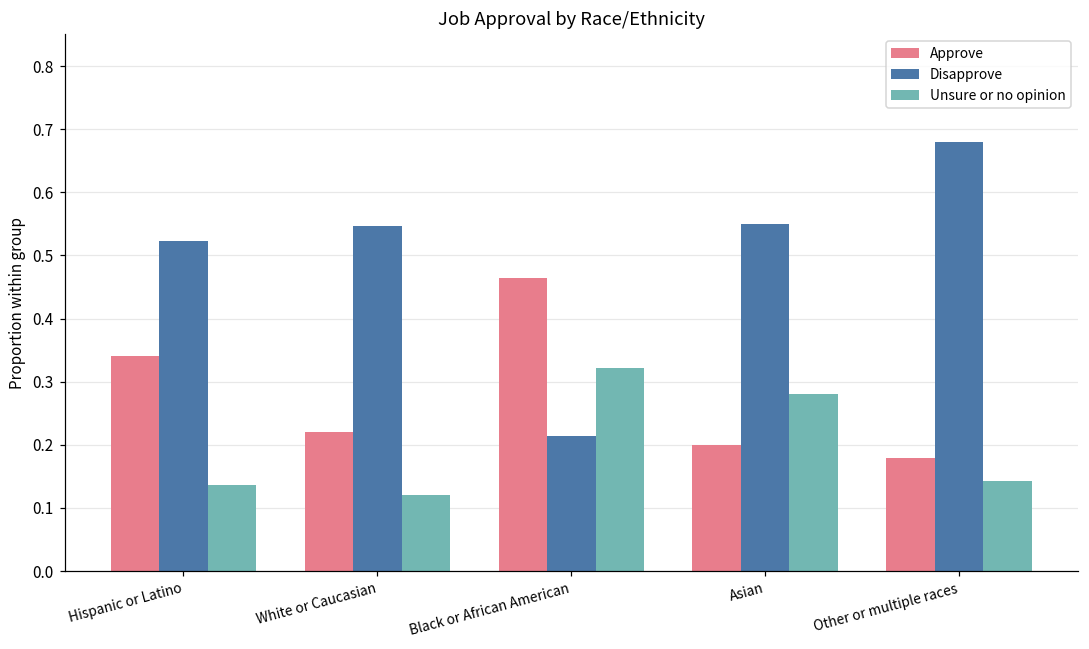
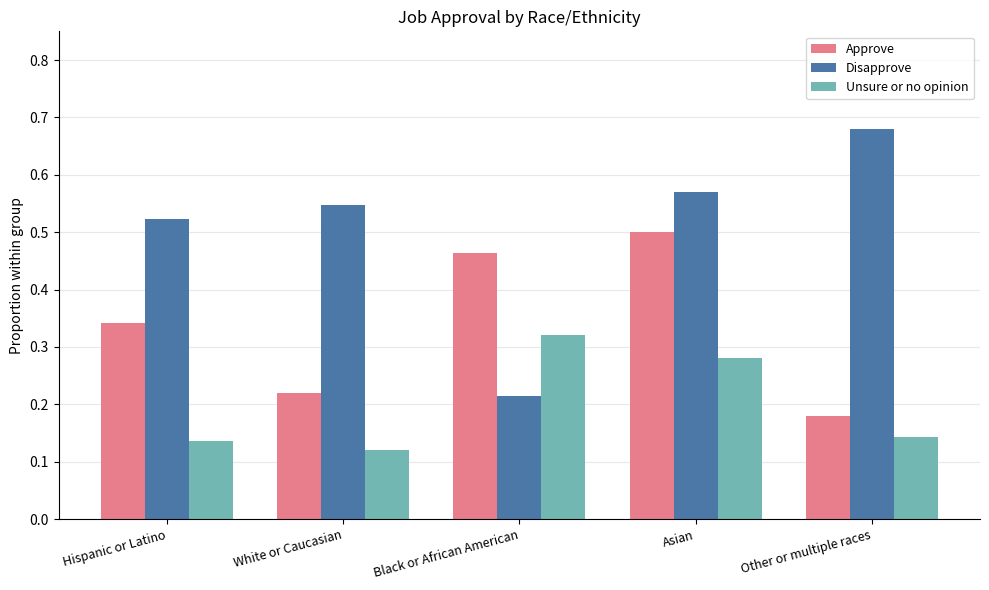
Approve, Asian: 0.2 -> 0.5
Disapprove, Asian: 0.55 -> 0.57
